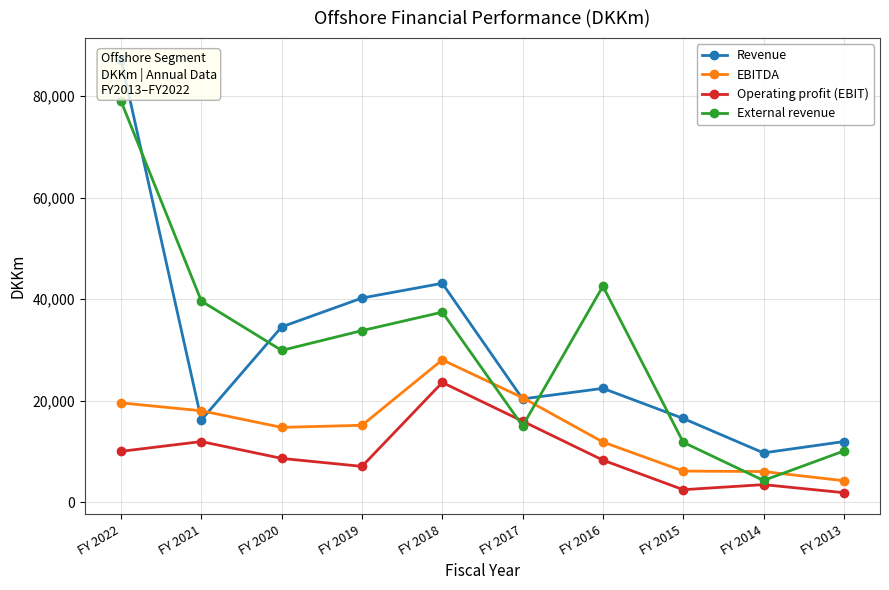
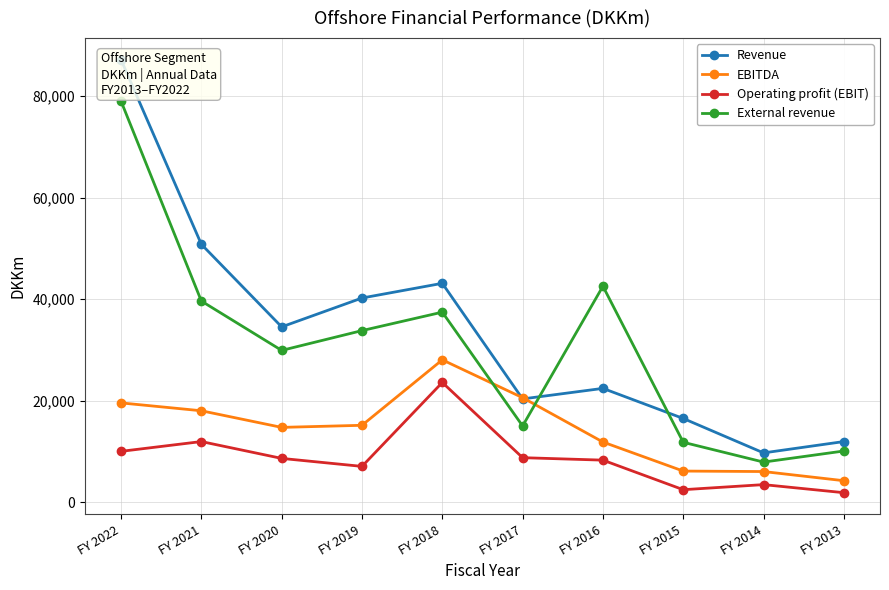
Revenue, FY 2021: 16,000 -> 51,000
Operating profit (EBIT), FY 2017: 16,000 -> 9,000
External revenue, FY 2014: 4,000 -> 8,000
